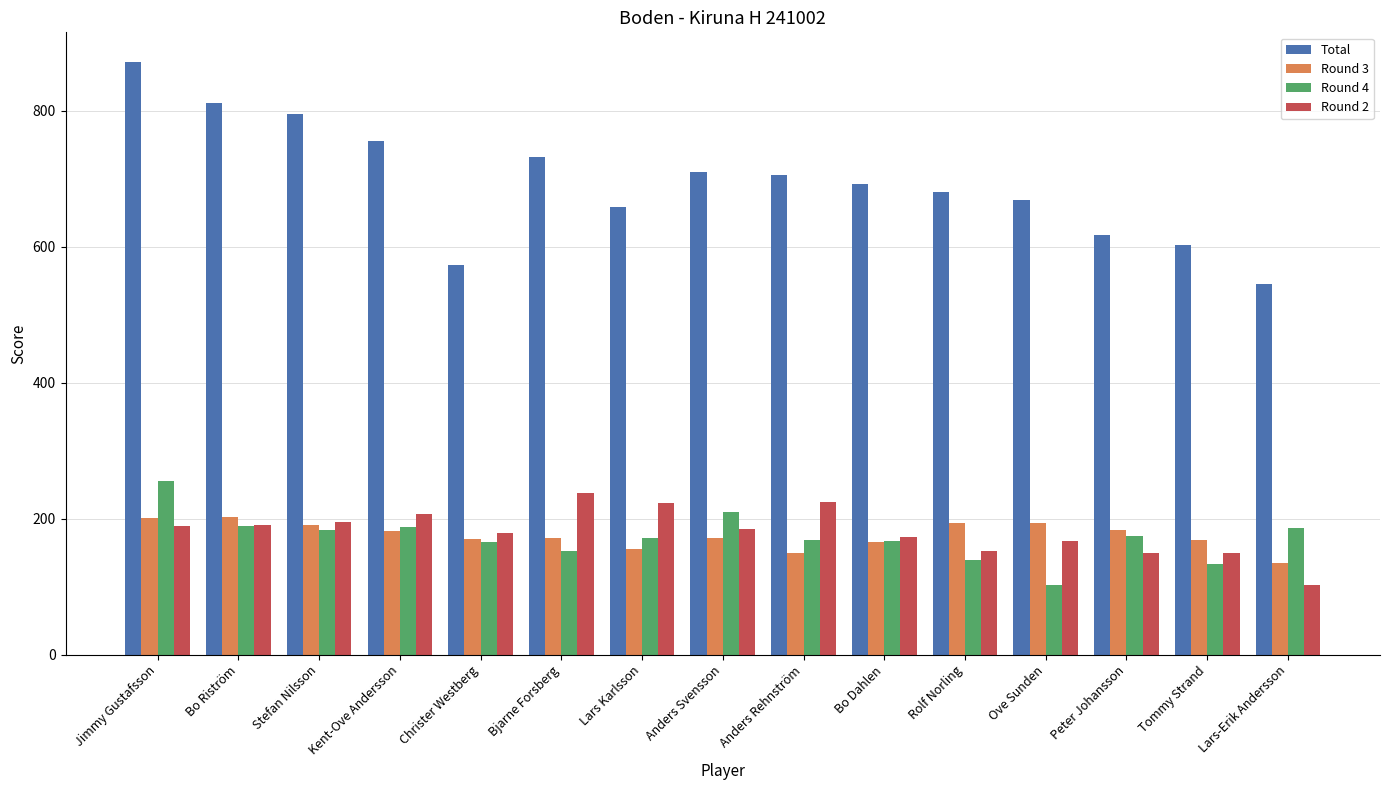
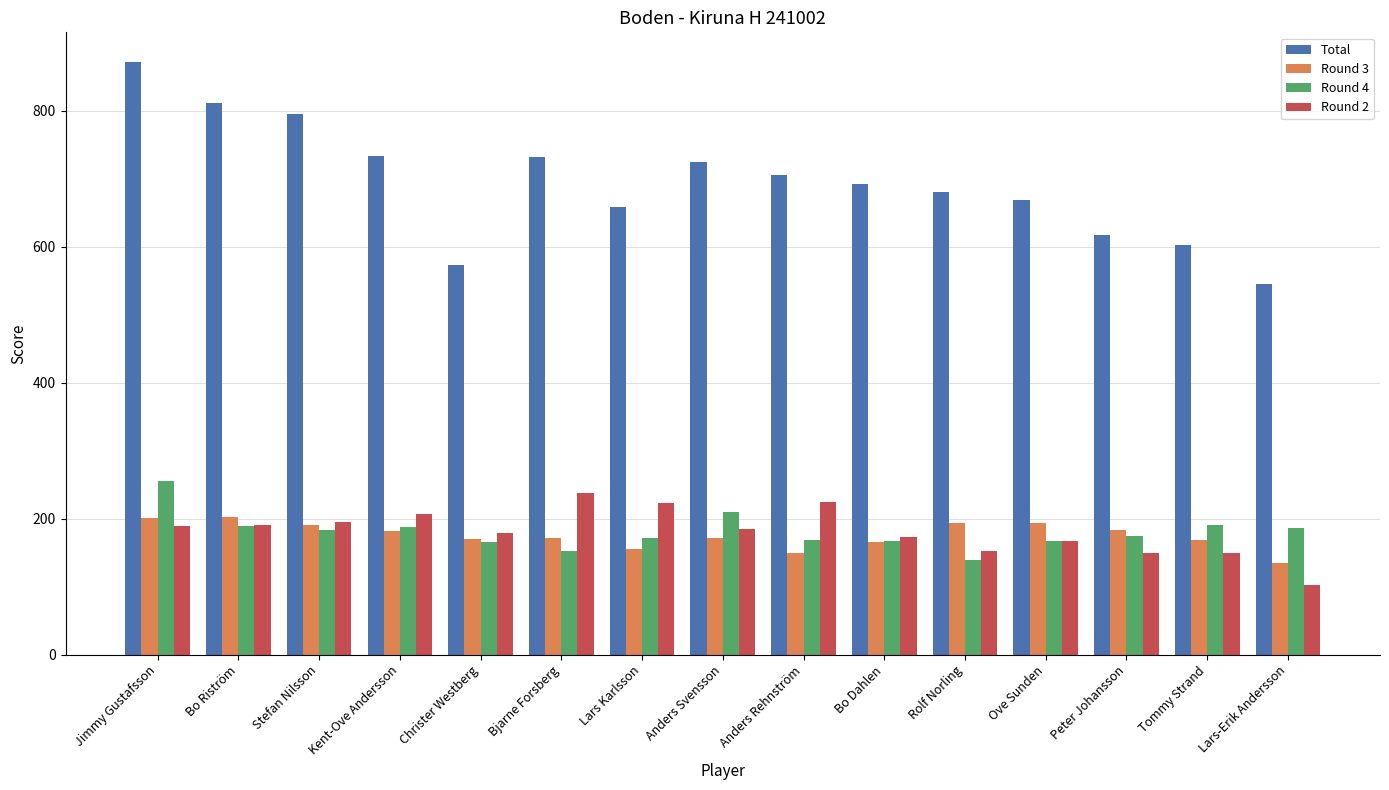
Total, Kent-Ove Andersson: 760 -> 730
Total, Anders Svensson: 710 -> 730
Round 4, Ove Sunden: 100 -> 170
Round 4, Tommy Strand: 130 -> 190
